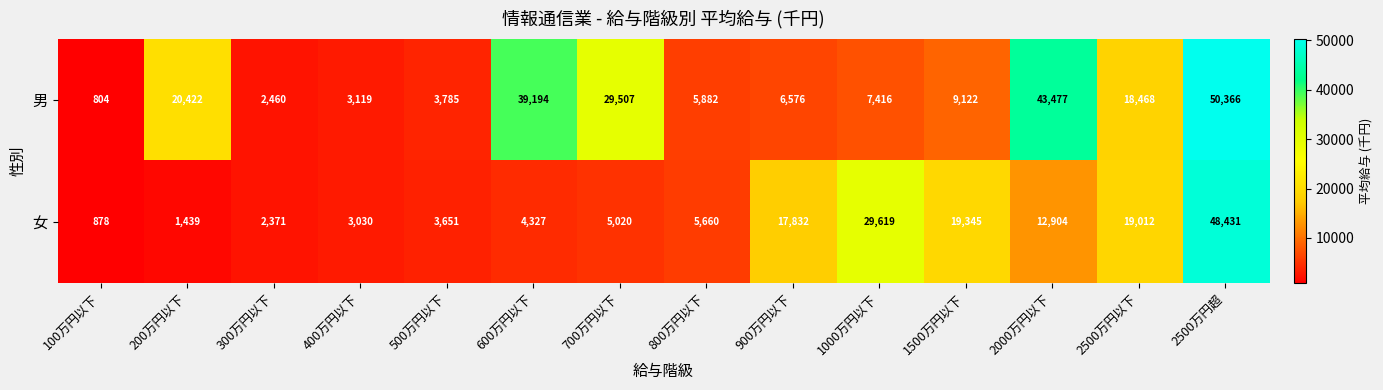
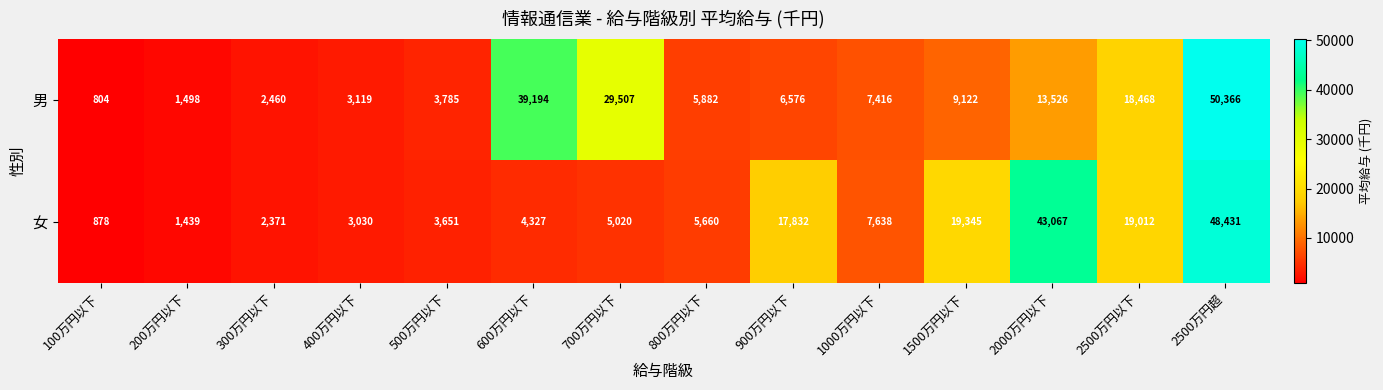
男, 200万円以下: 20,422 -> 1,498
男, 2000万円以下: 43,477 -> 13,526
女, 1000万円以下: 29,619 -> 7,638
女, 2000万円以下: 12,904 -> 43,067
